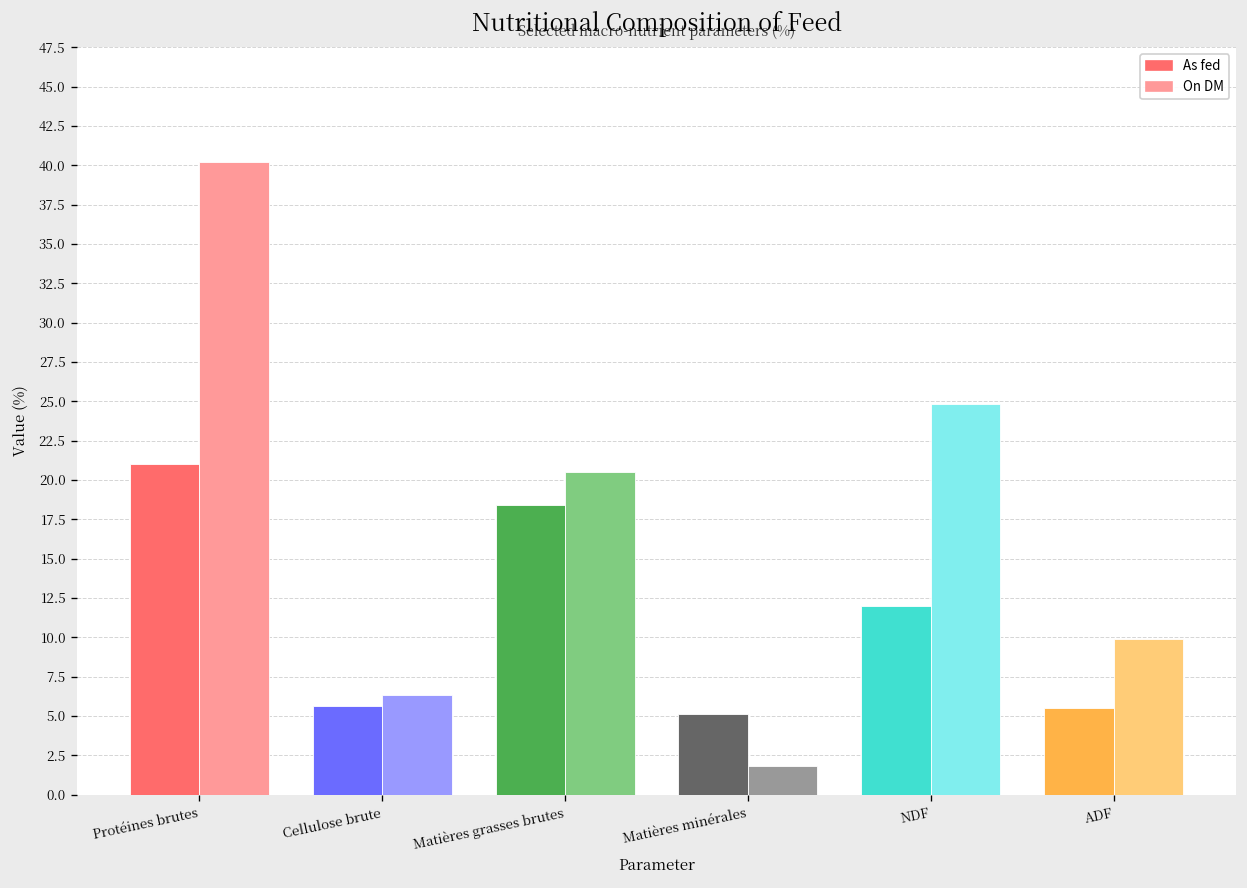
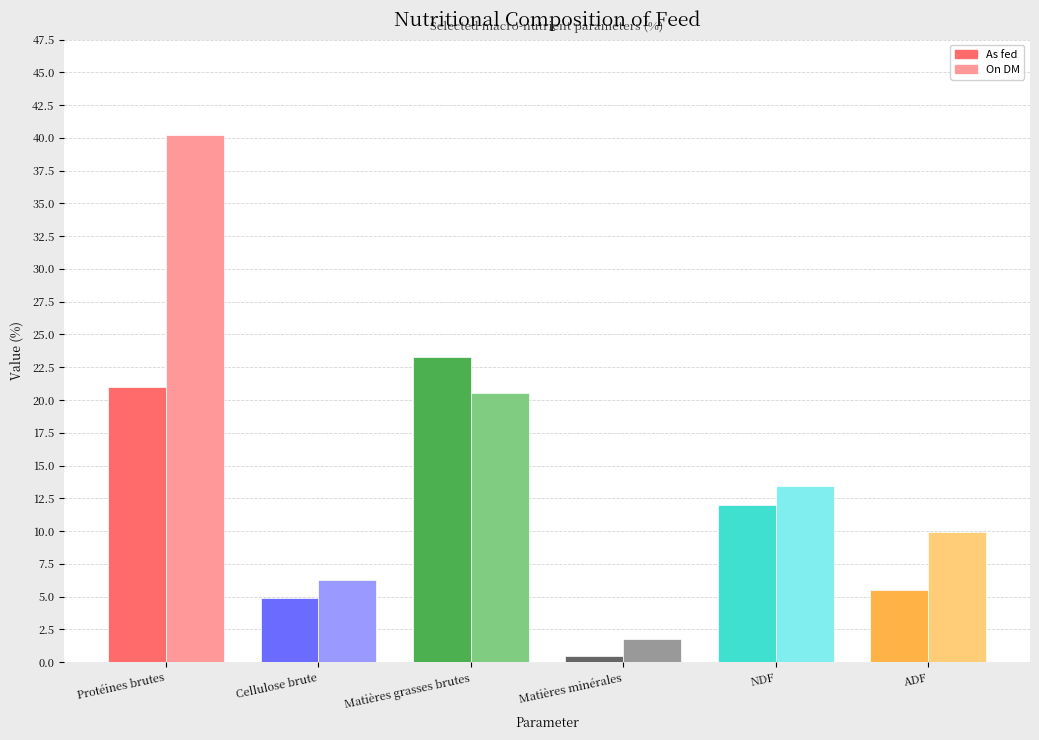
As fed, Cellulose brute: 5.6 -> 4.9
As fed, Matières grasses brutes: 18.4 -> 23.3
As fed, Matières minérales: 5.1 -> 0.5
On DM, NDF: 24.8 -> 13.4
